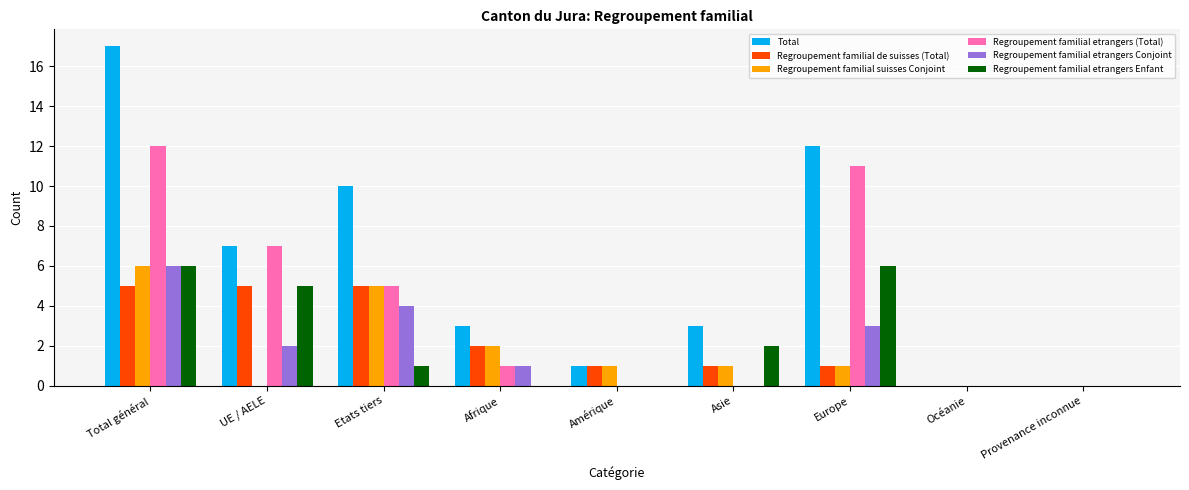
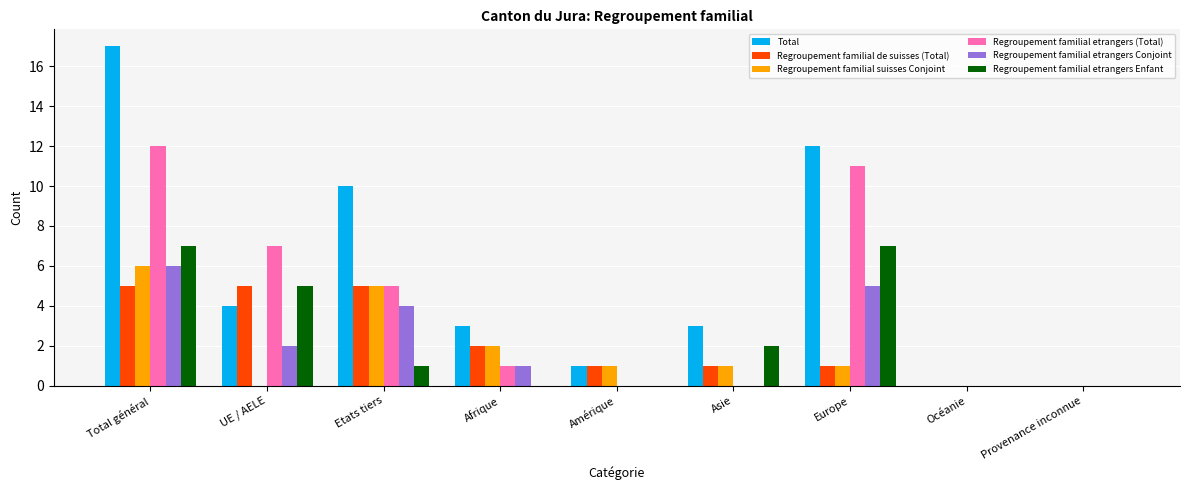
Regroupement familial etrangers Enfant, Total général: 6 -> 7
Total, UE / AELE: 7 -> 4
Regroupement familial etrangers Conjoint, Europe: 3 -> 5
Regroupement familial etrangers Enfant, Europe: 6 -> 7
